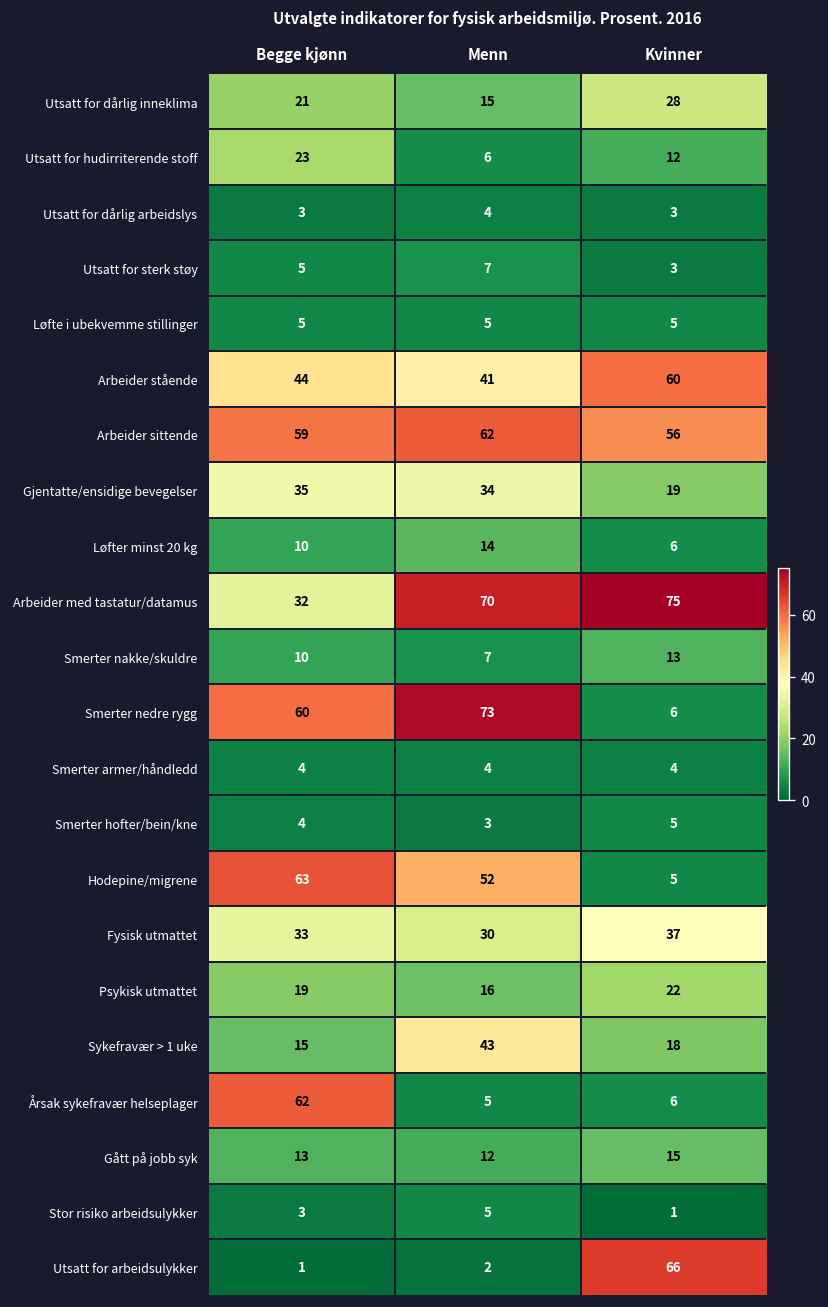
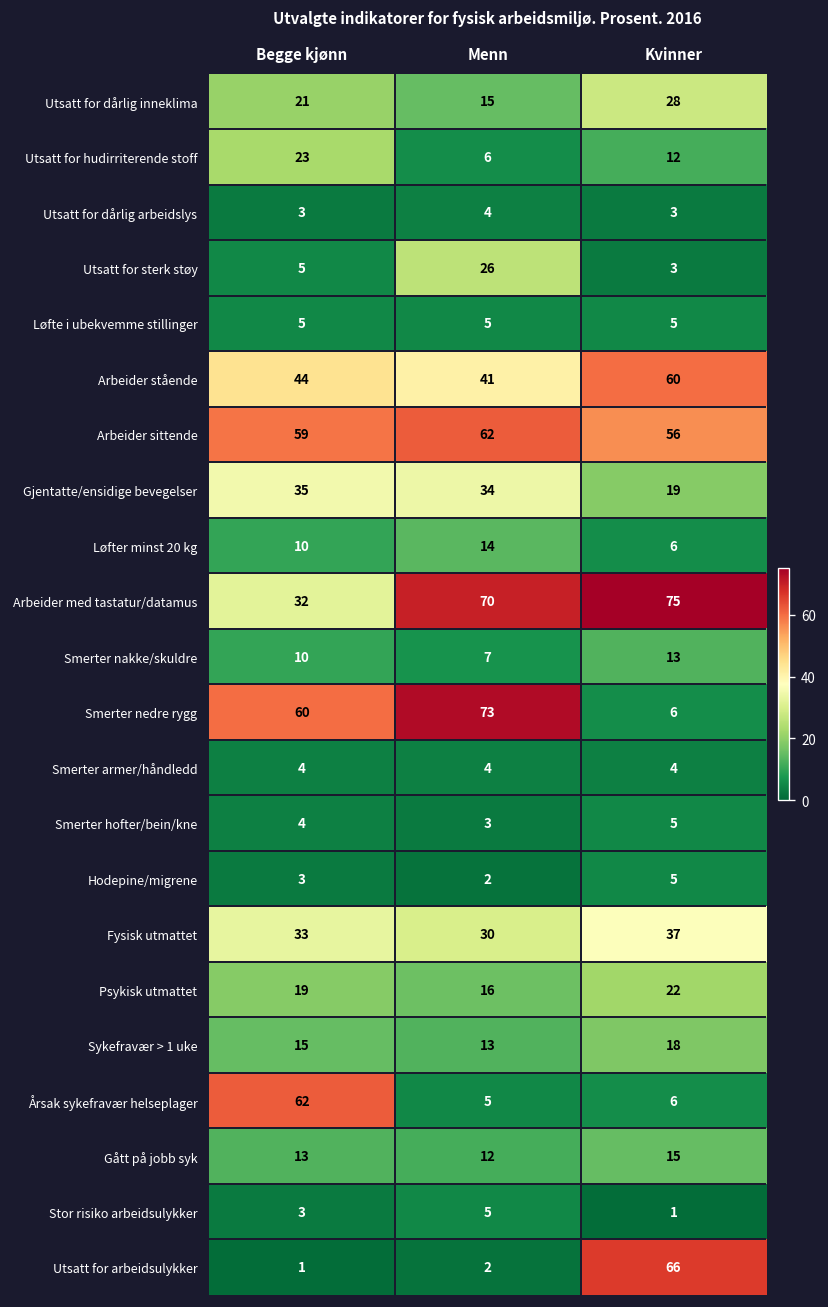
Utsatt for sterk støy, Menn: 7 -> 26
Hodepine/migrene, Begge kjønn: 63 -> 3
Hodepine/migrene, Menn: 52 -> 2
Sykefravær > 1 uke, Menn: 43 -> 13
